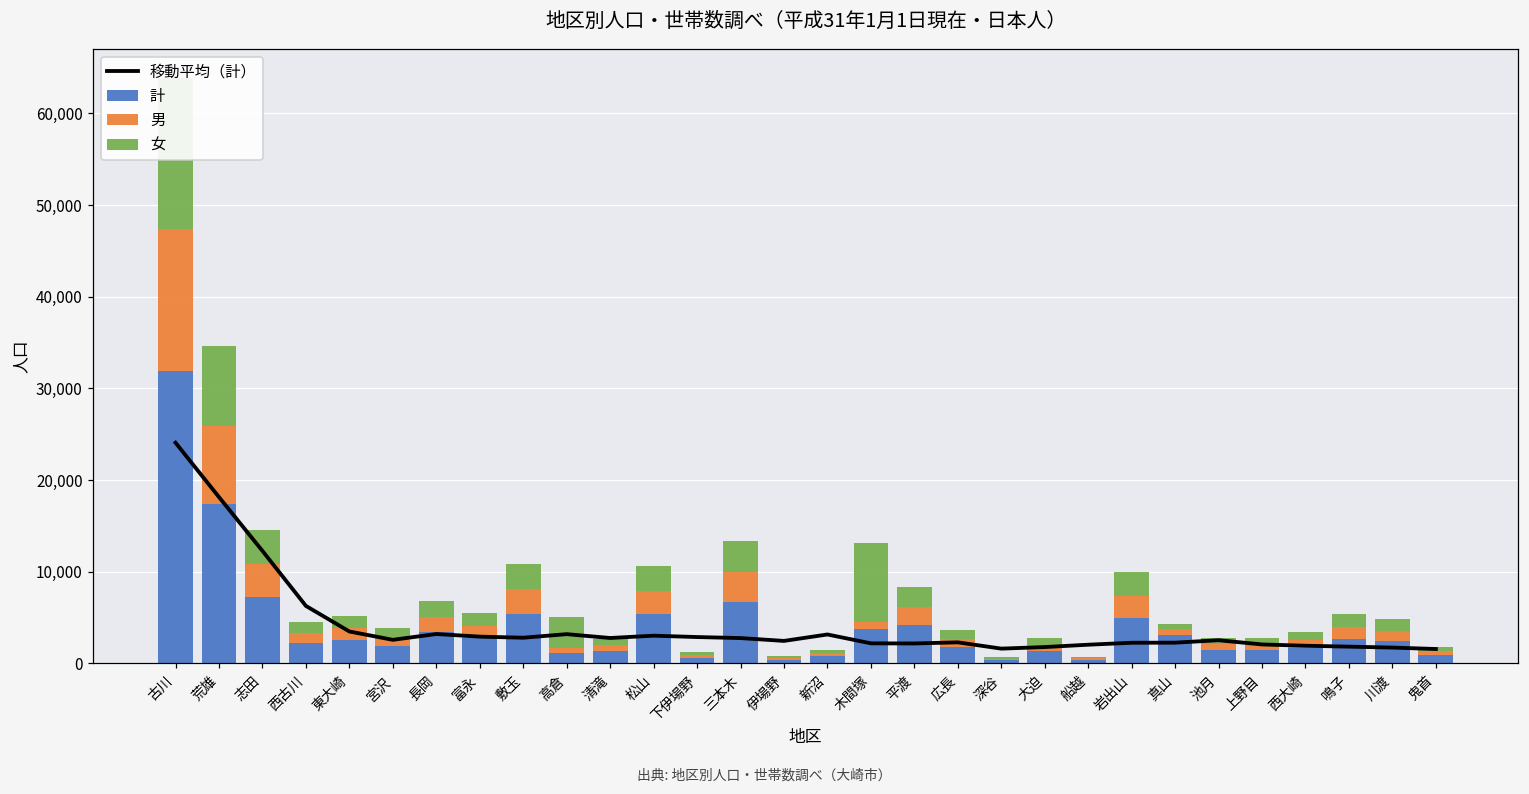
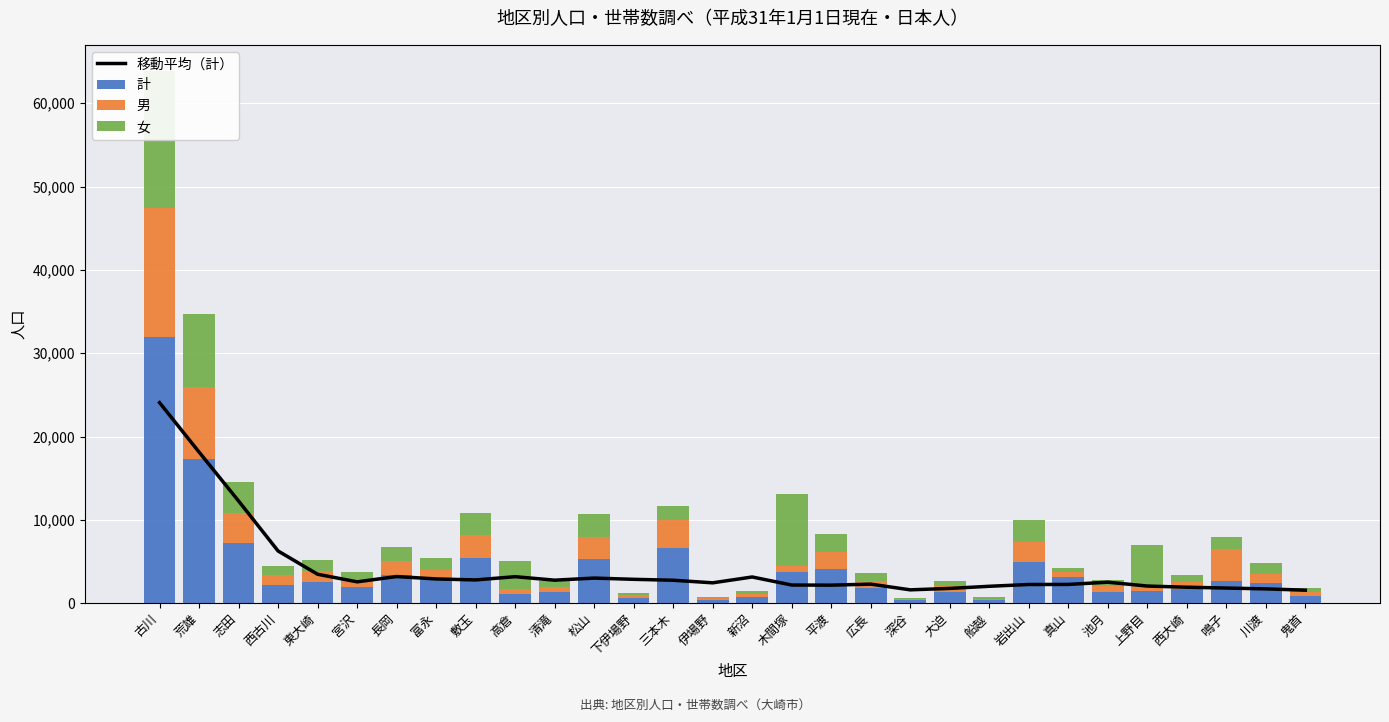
女, 三本木: 3,000 -> 2,000
女, 上野目: 1,000 -> 5,000
男, 鳴子: 1,000 -> 4,000
